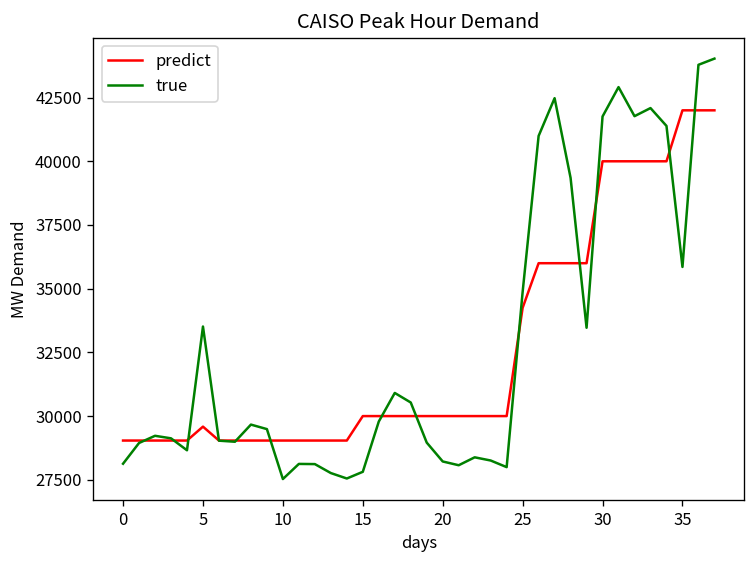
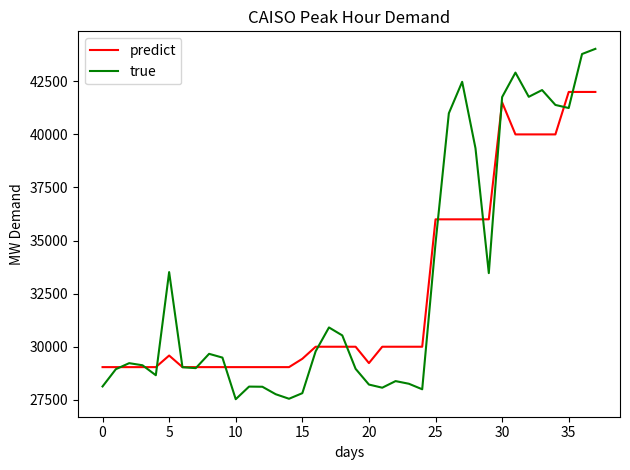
predict, 15: 30000 -> 29400
predict, 20: 30000 -> 29200
predict, 25: 34200 -> 36000
predict, 30: 40000 -> 41500
true, 35: 35900 -> 41200
